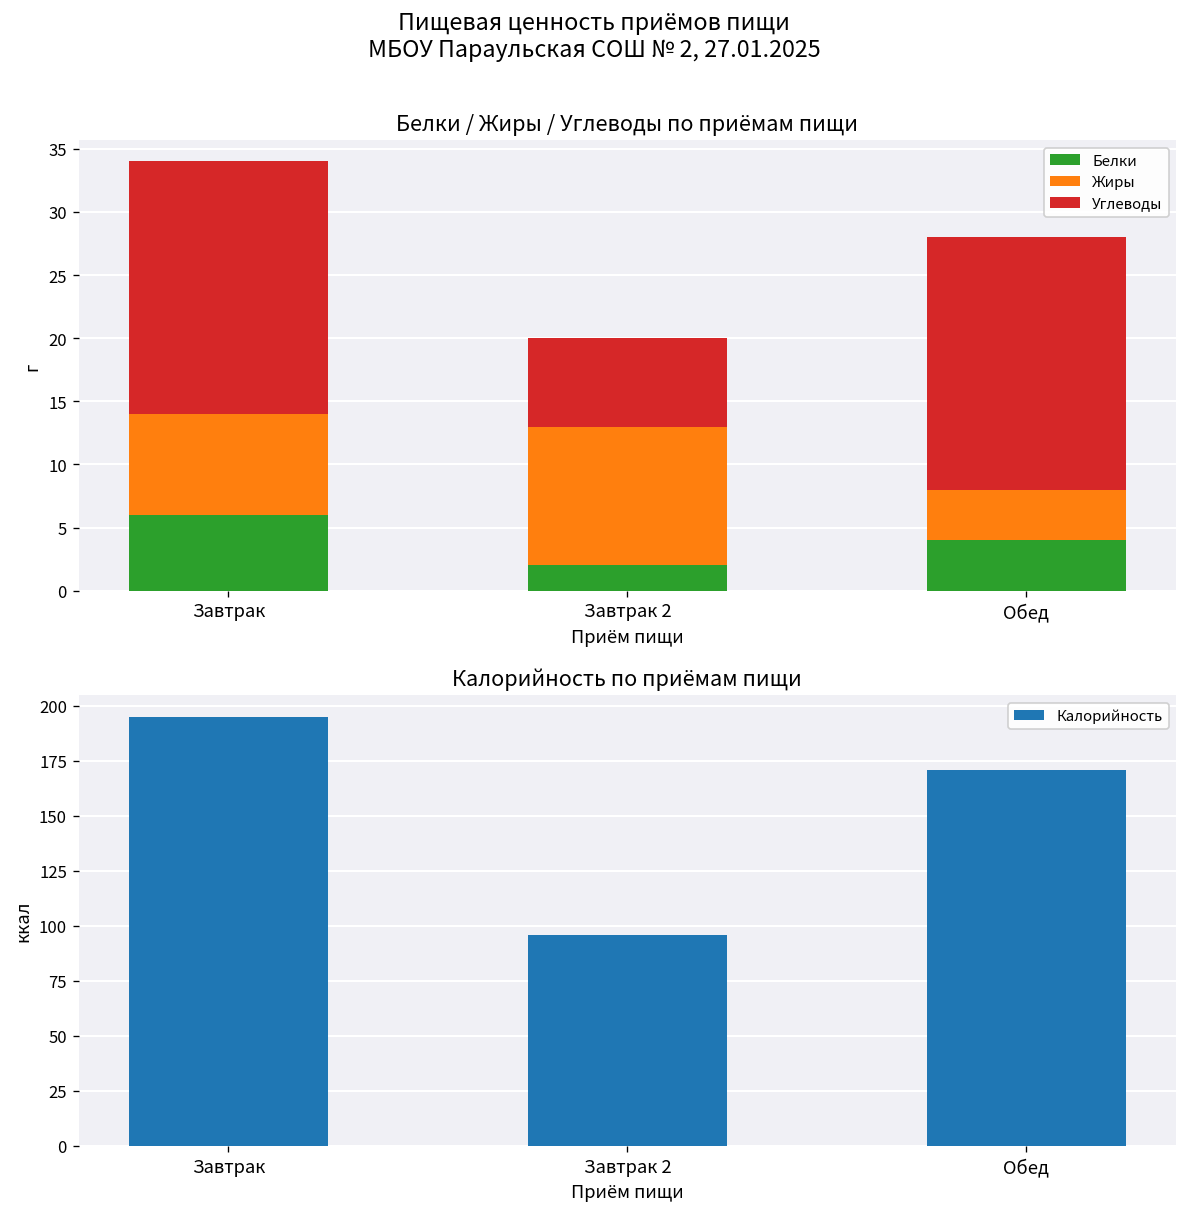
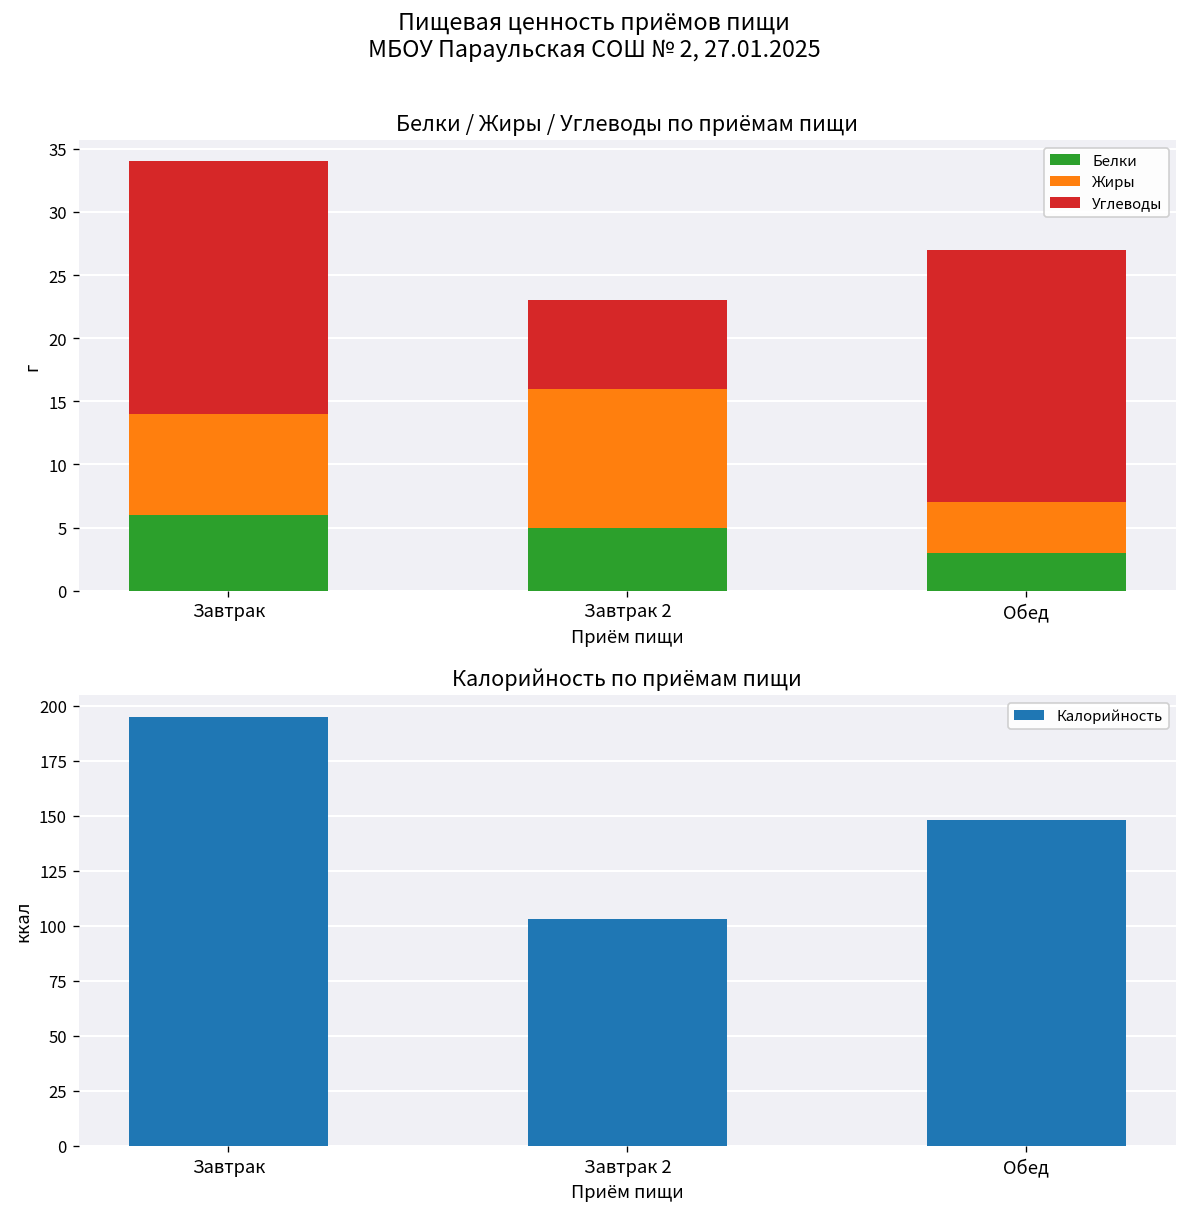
Белки / Жиры / Углеводы по приёмам пищи, Белки, Завтрак 2: 2 -> 5
Белки / Жиры / Углеводы по приёмам пищи, Белки, Обед: 4 -> 3
Калорийность по приёмам пищи, Завтрак 2: 96 -> 103
Калорийность по приёмам пищи, Обед: 171 -> 148
